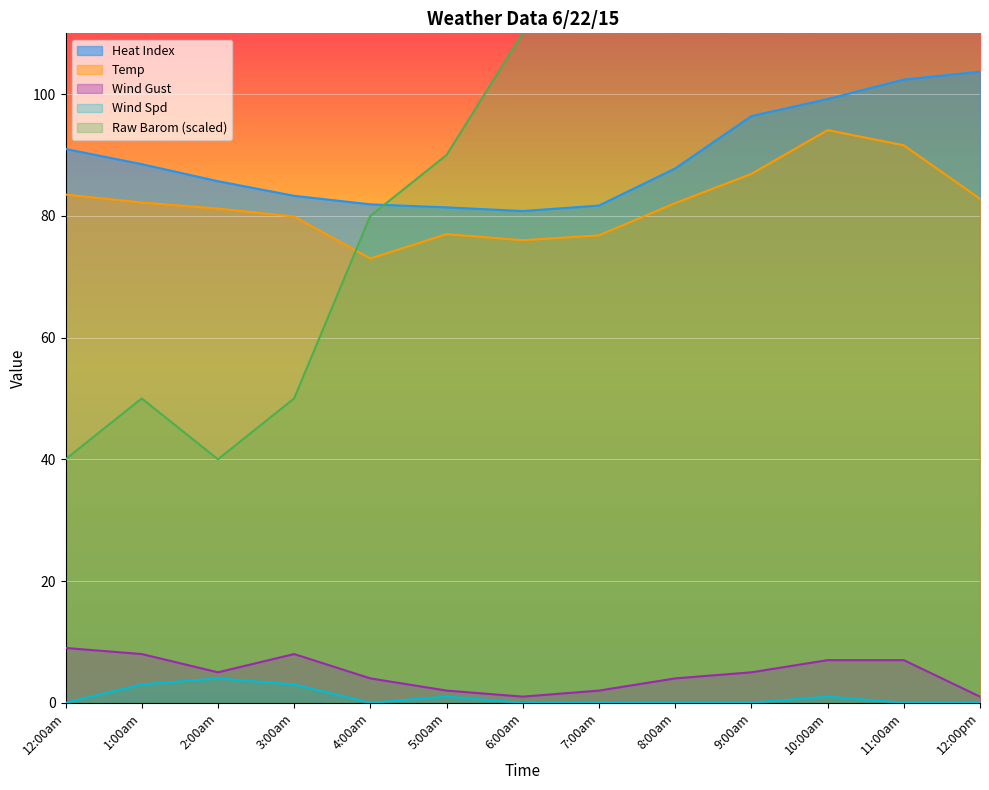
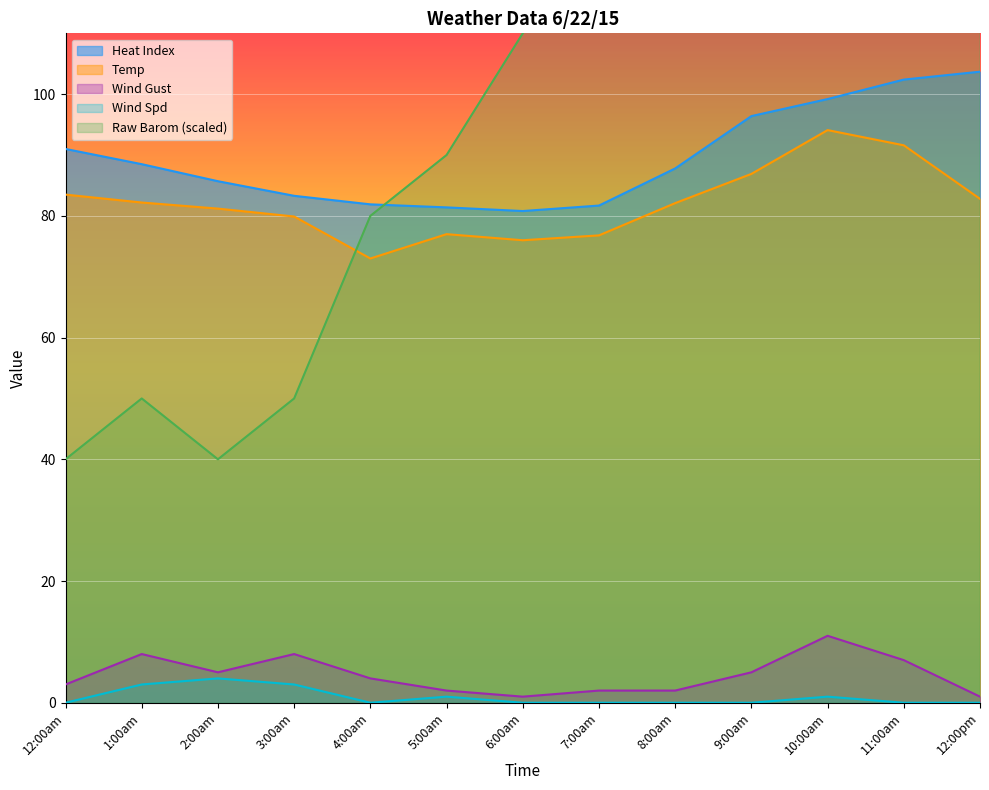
Wind Gust, 12:00am: 9 -> 3
Wind Gust, 8:00am: 4 -> 2
Wind Gust, 10:00am: 7 -> 11
